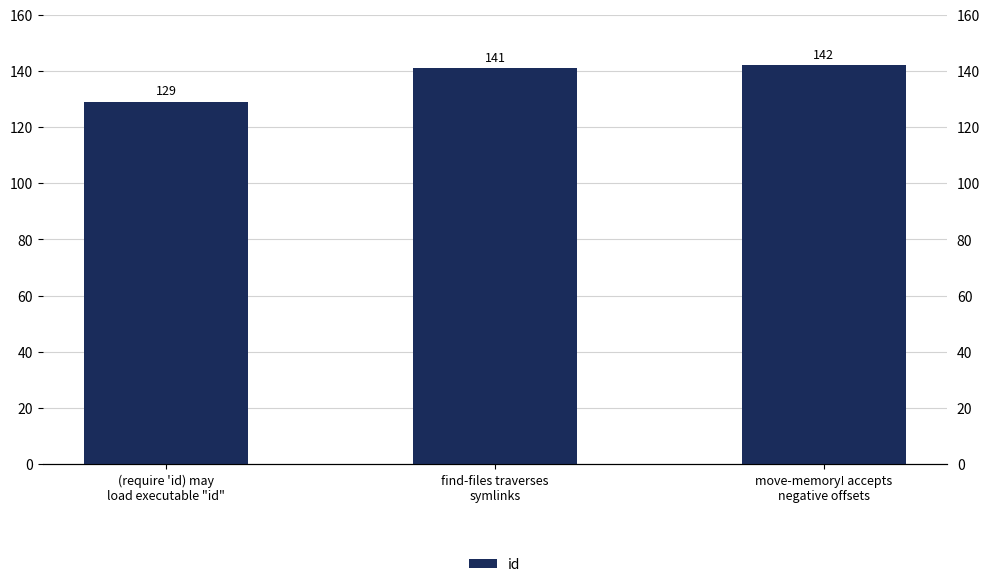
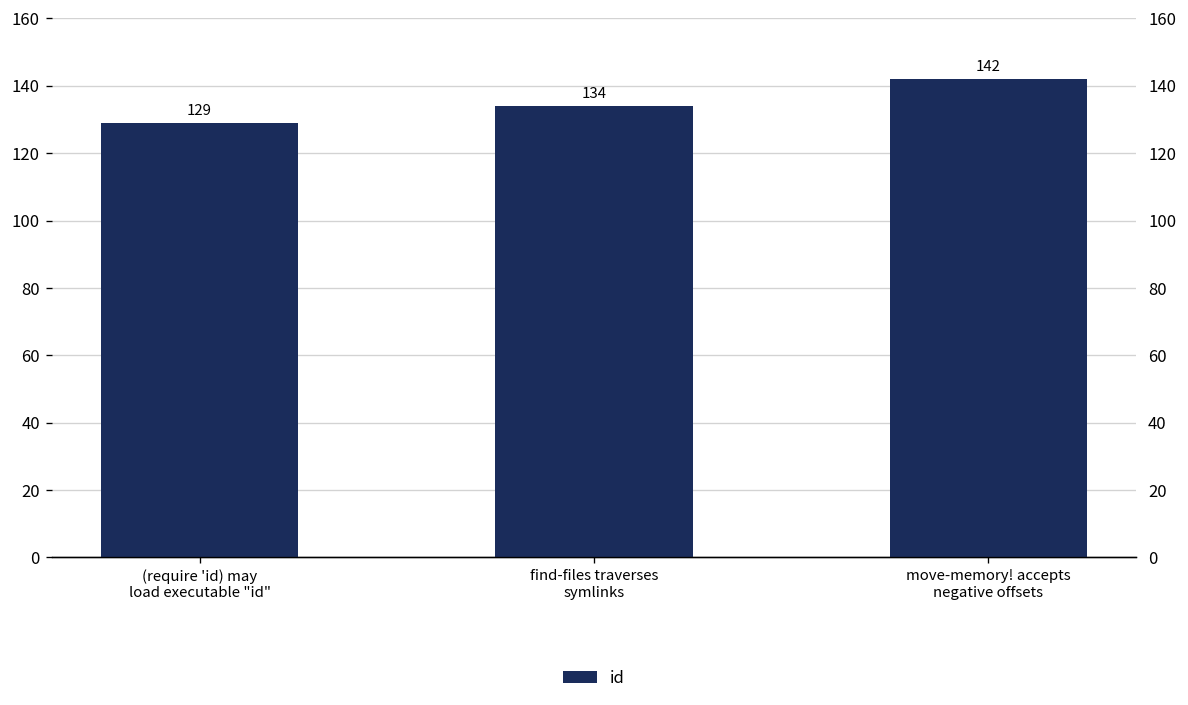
find-files traverses symlinks: 141 -> 134
